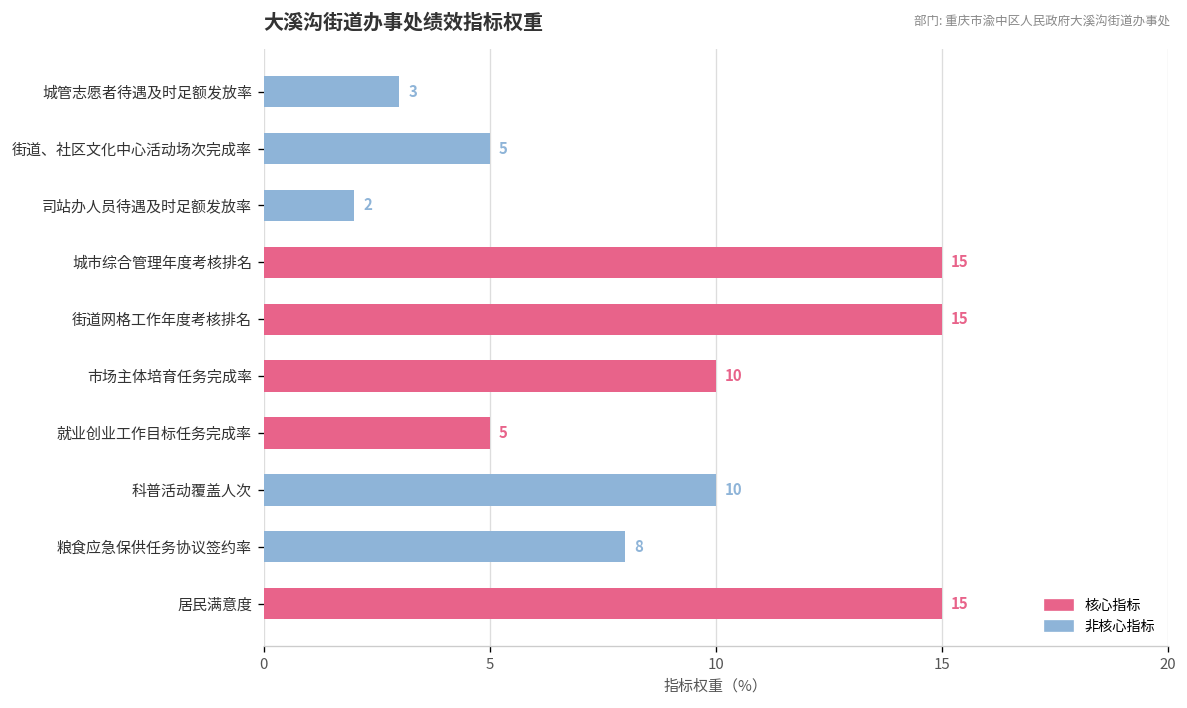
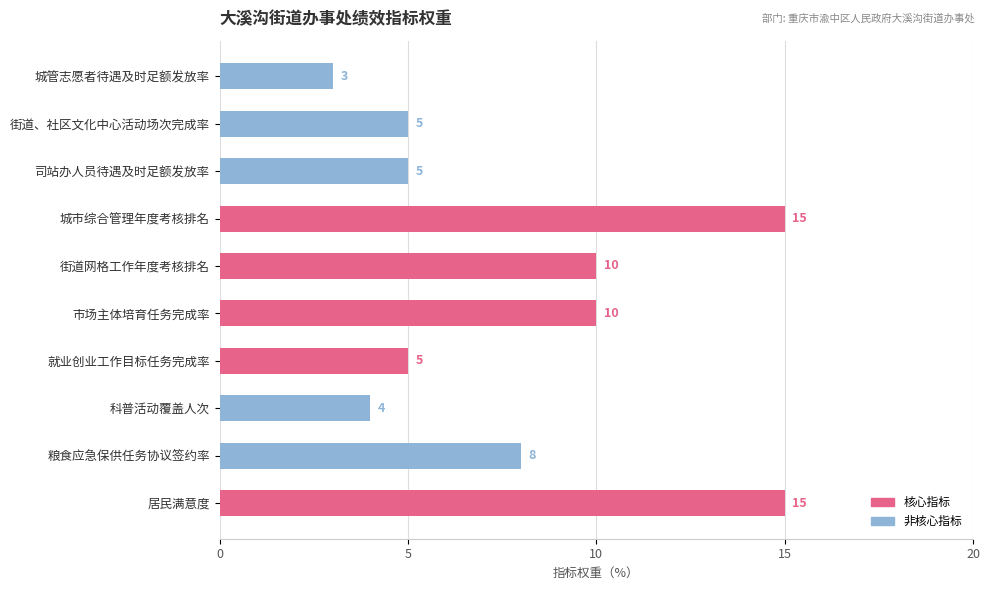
司站办人员待遇及时足额发放率: 2 -> 5
街道网格工作年度考核排名: 15 -> 10
科普活动覆盖人次: 10 -> 4
